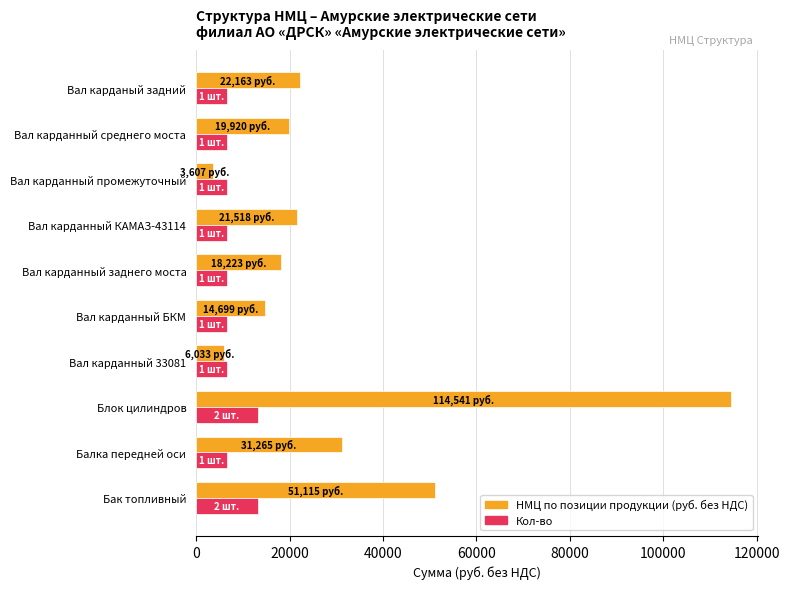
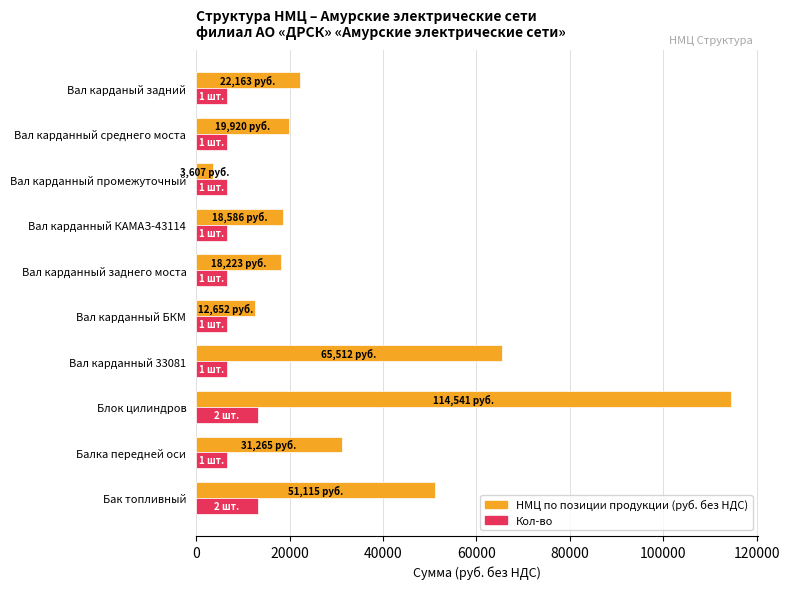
НМЦ по позиции продукции (руб. без НДС), Вал карданный КАМАЗ-43114: 21,518 -> 18,586
НМЦ по позиции продукции (руб. без НДС), Вал карданный БКМ: 14,699 -> 12,652
НМЦ по позиции продукции (руб. без НДС), Вал карданный 33081: 6,033 -> 65,512
